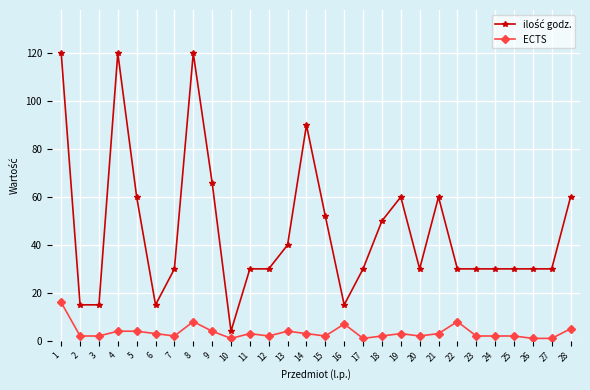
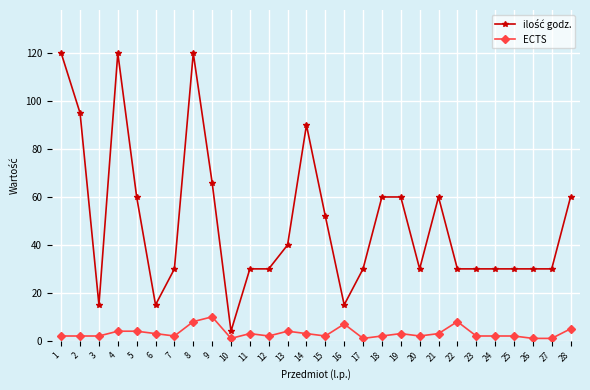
ECTS, 1: 16 -> 2
ilość godz., 2: 15 -> 95
ECTS, 9: 4 -> 10
ilość godz., 18: 50 -> 60
